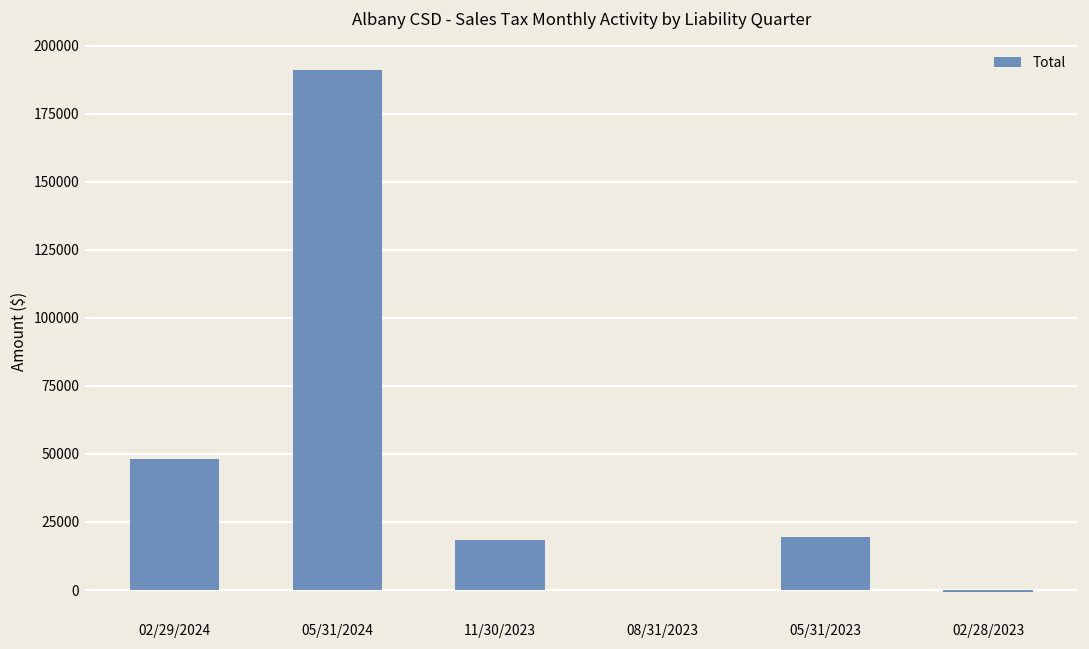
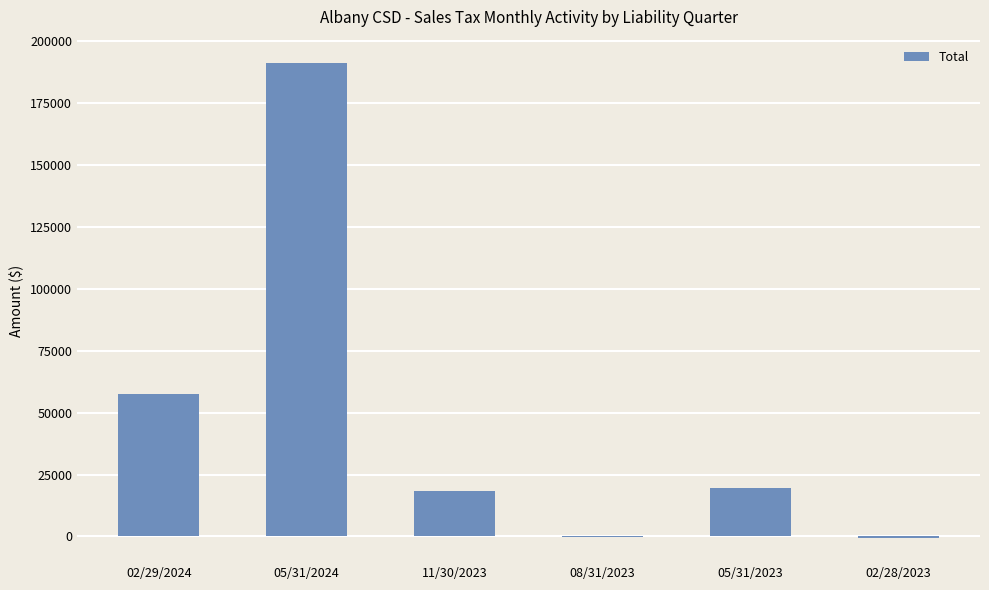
02/29/2024: 48000 -> 57000
